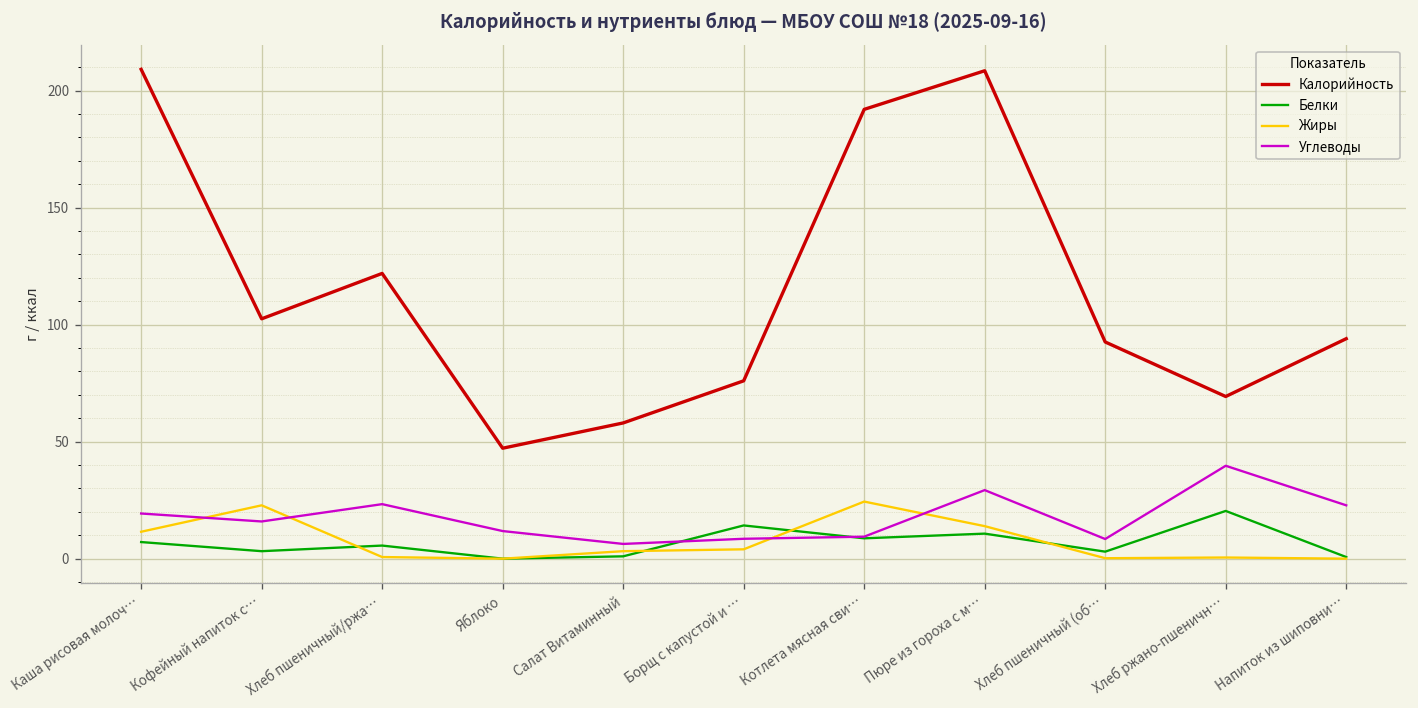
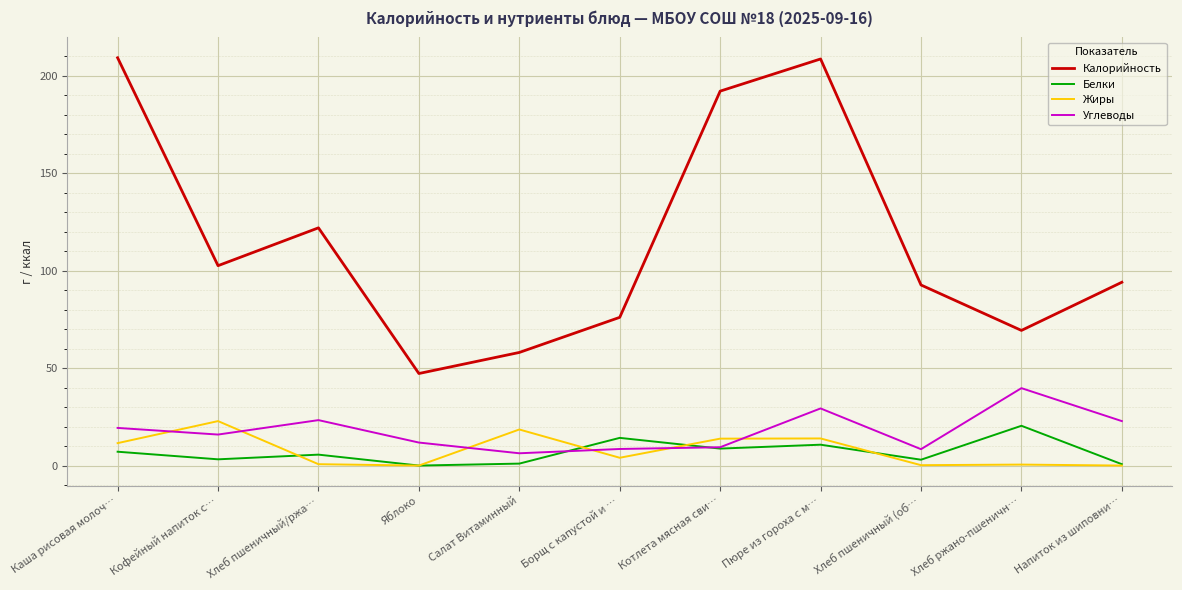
Жиры, Салат Витаминный: 3 -> 19
Жиры, Котлета мясная сви…: 24 -> 14
